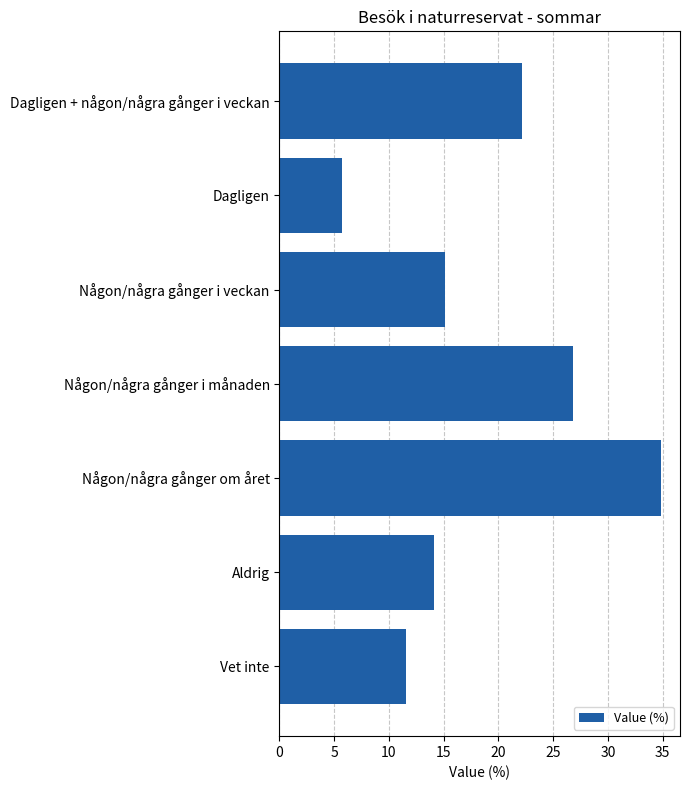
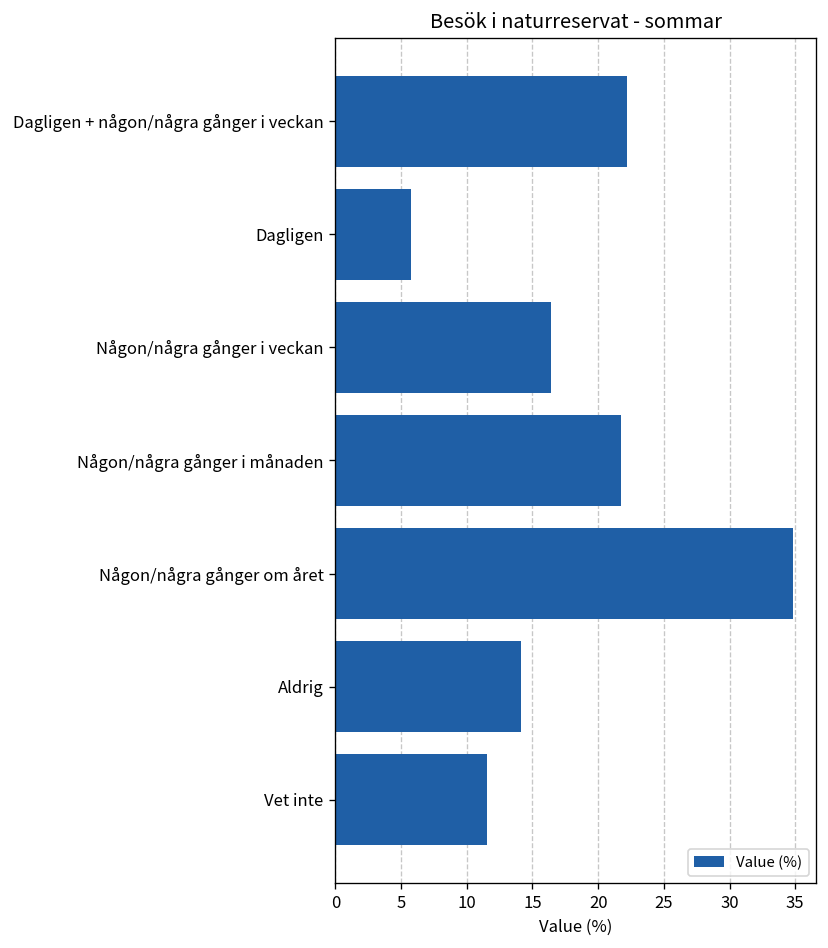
Någon/några gånger i veckan: 15.2 -> 16.4
Någon/några gånger i månaden: 26.8 -> 21.7
